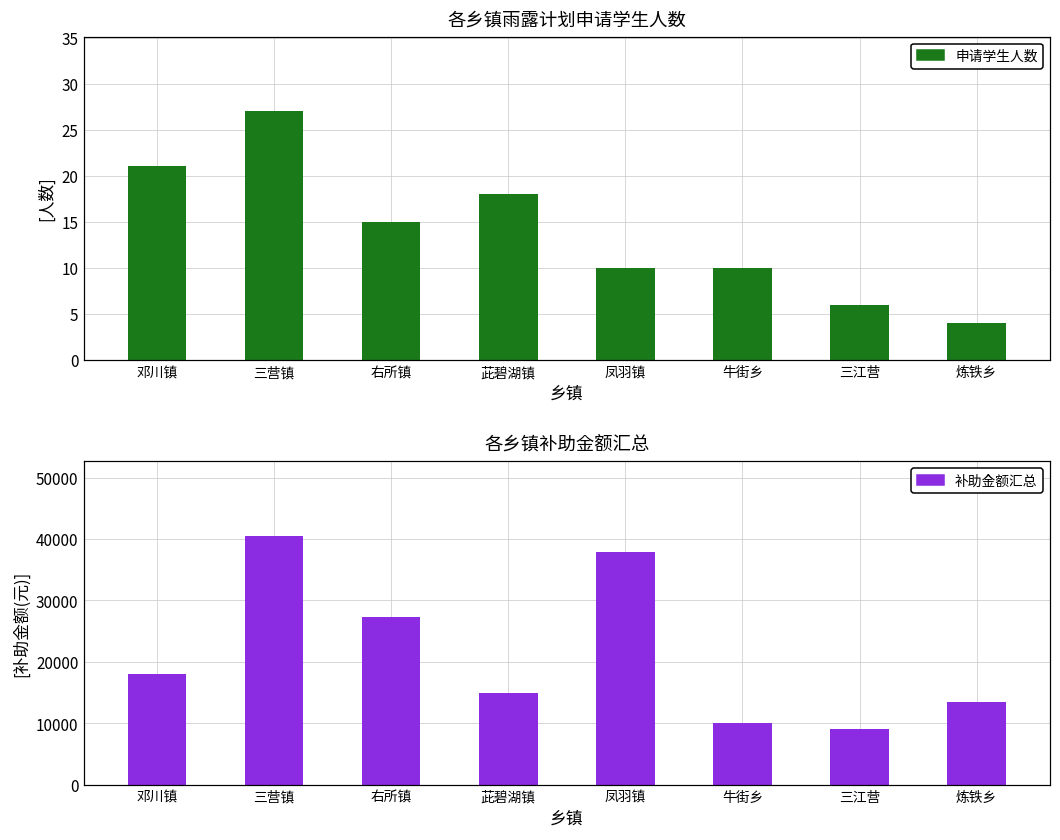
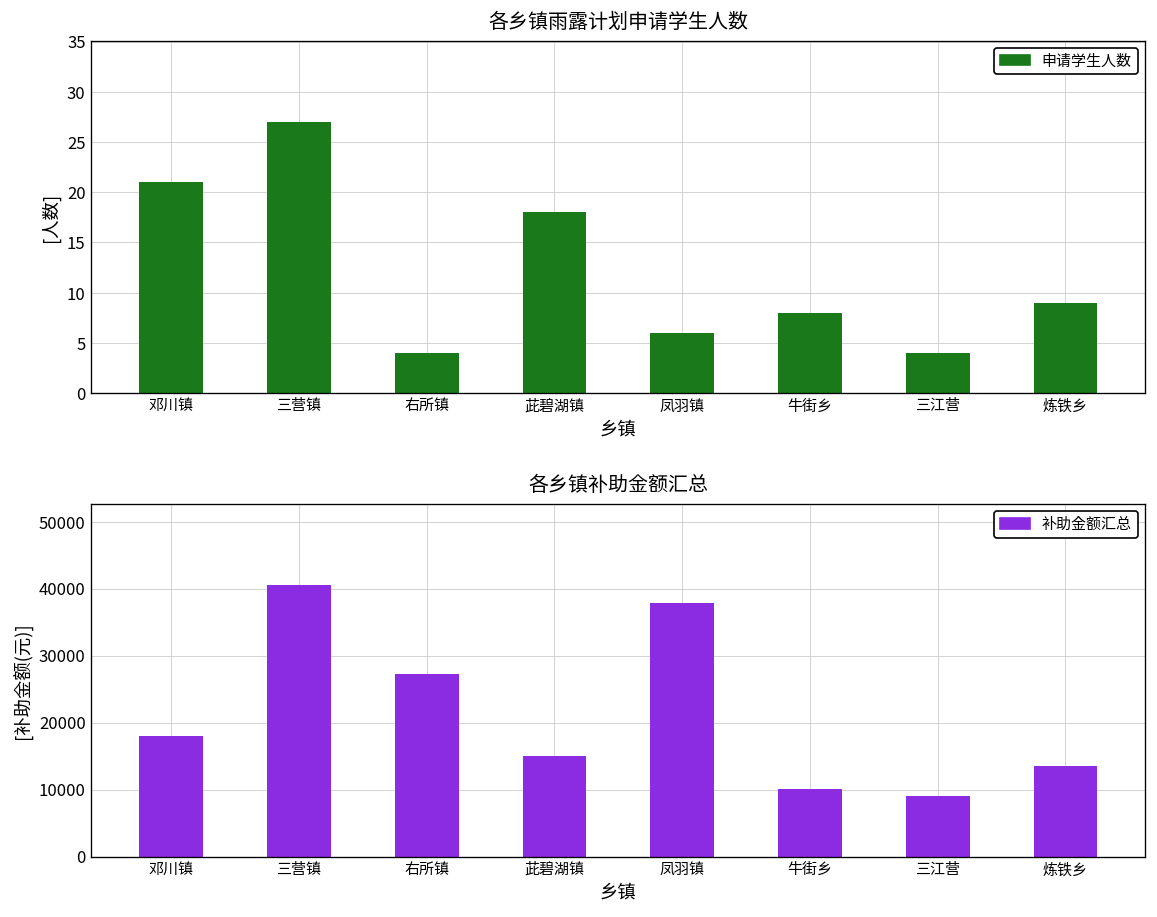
各乡镇雨露计划申请学生人数, 右所镇: 15 -> 4
各乡镇雨露计划申请学生人数, 凤羽镇: 10 -> 6
各乡镇雨露计划申请学生人数, 牛街乡: 10 -> 8
各乡镇雨露计划申请学生人数, 三江营: 6 -> 4
各乡镇雨露计划申请学生人数, 炼铁乡: 4 -> 9
